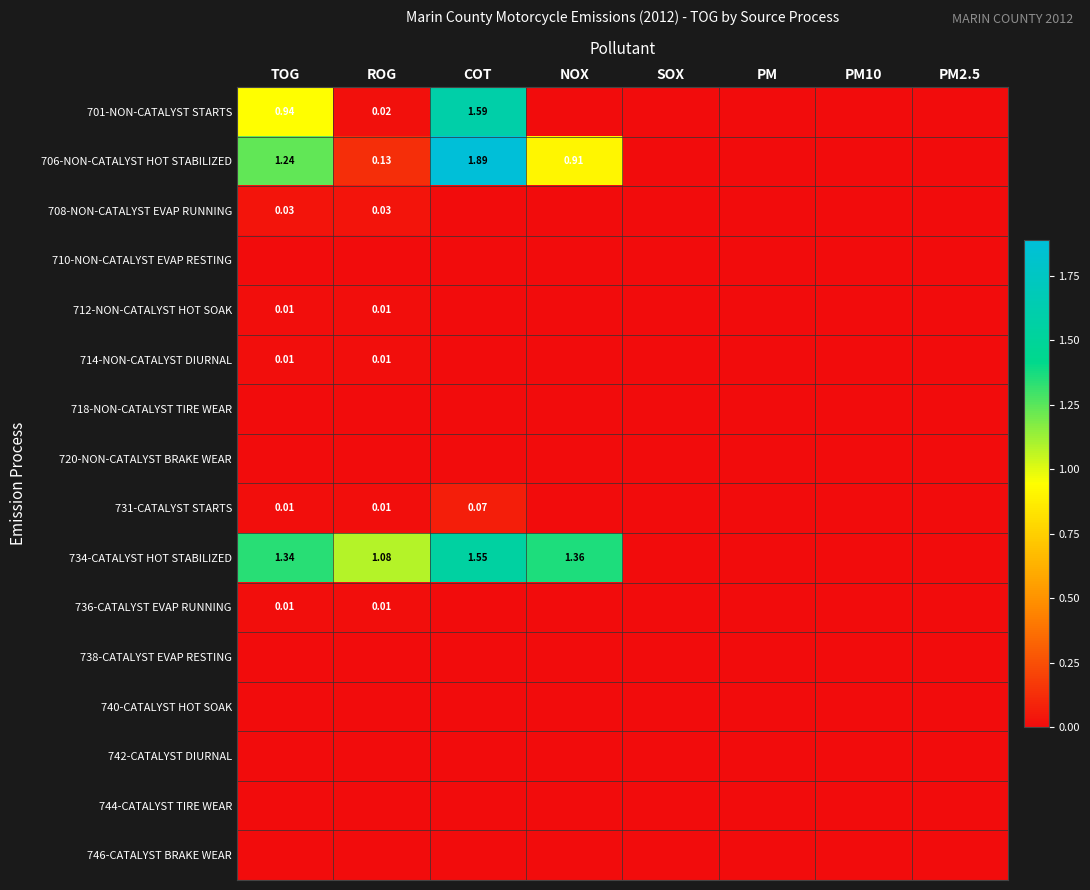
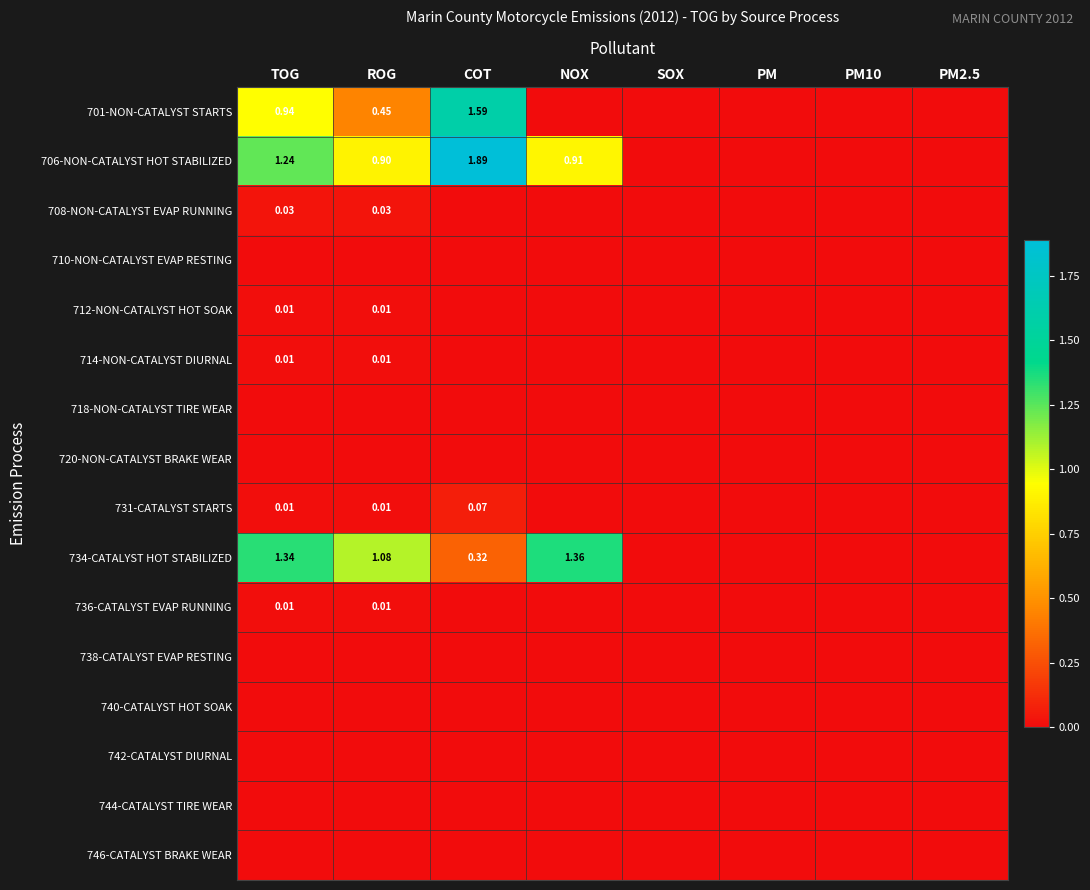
701-NON-CATALYST STARTS, ROG: 0.02 -> 0.45
706-NON-CATALYST HOT STABILIZED, ROG: 0.13 -> 0.90
734-CATALYST HOT STABILIZED, COT: 1.55 -> 0.32
